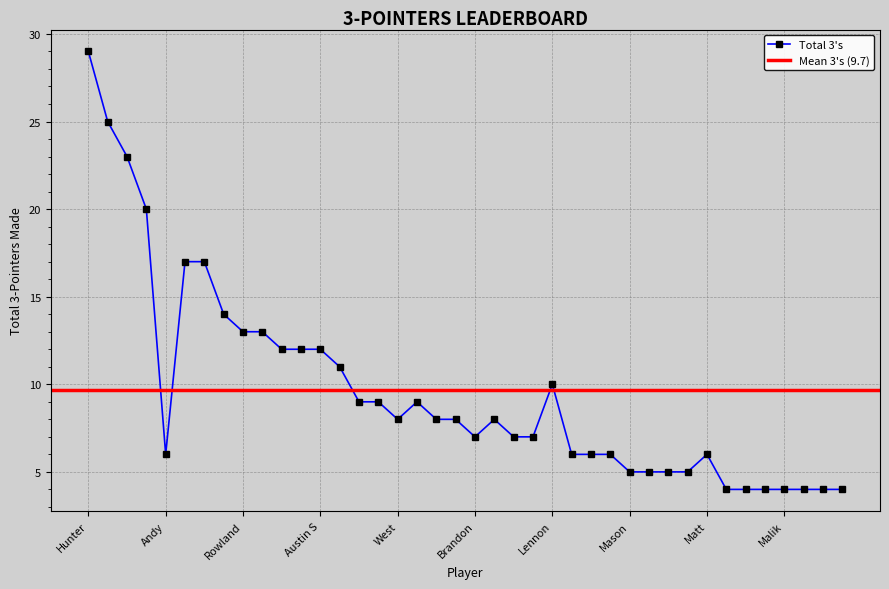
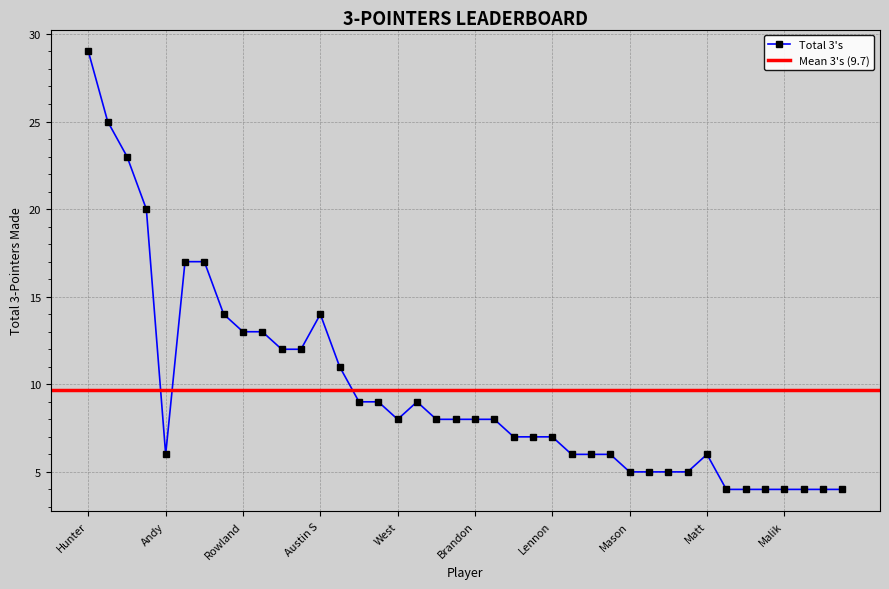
Austin S: 12 -> 14
Brandon: 7 -> 8
Lennon: 10 -> 7
